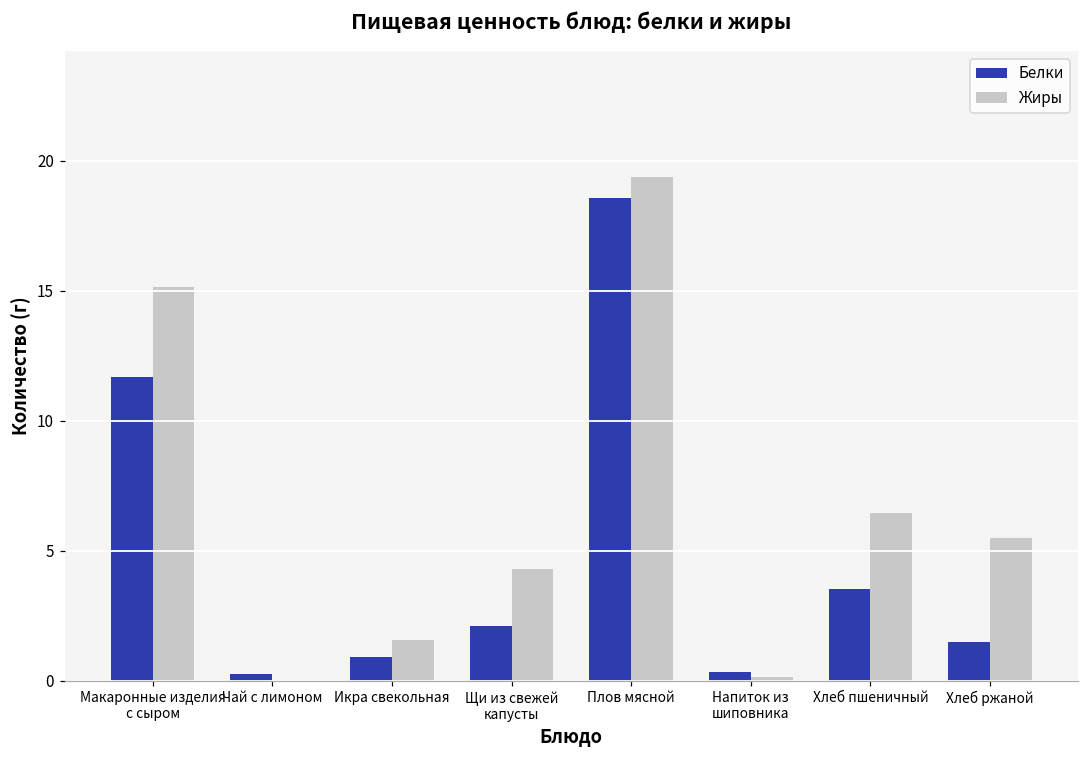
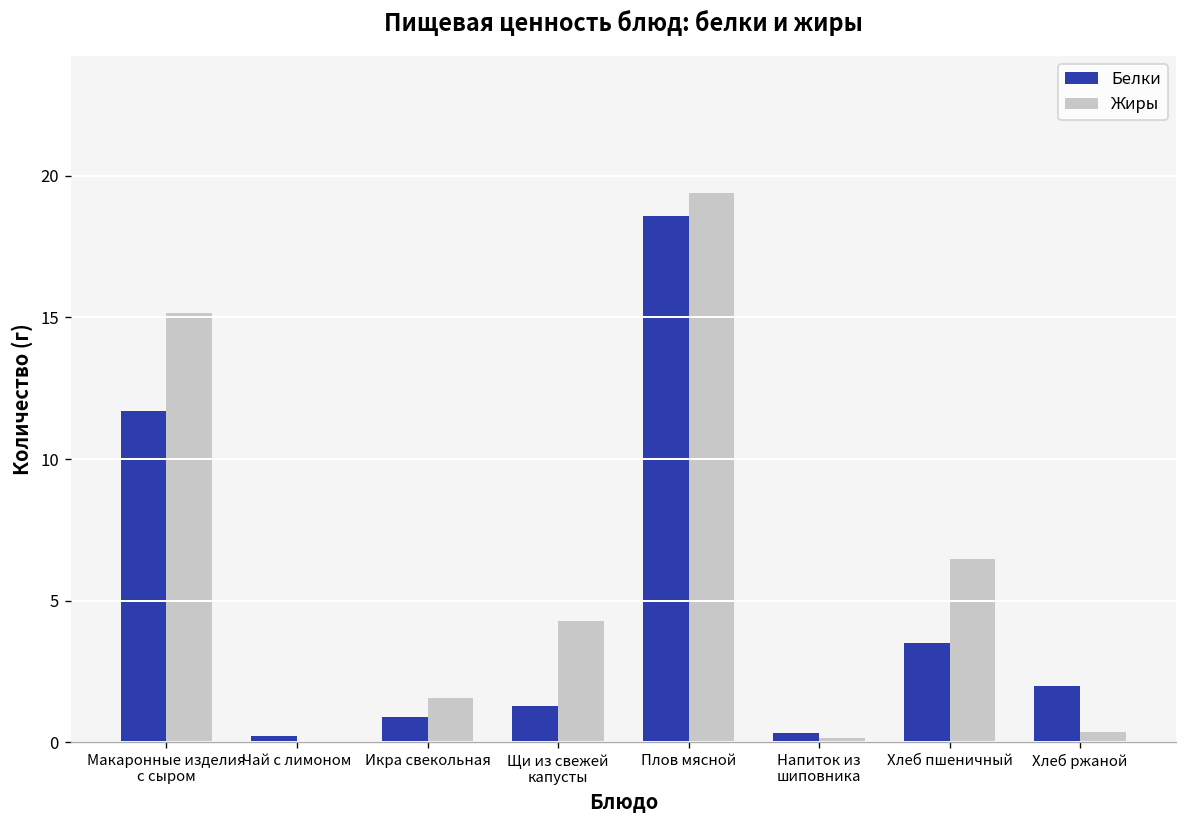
Белки, Щи из свежей капусты: 2.1 -> 1.3
Белки, Хлеб ржаной: 1.5 -> 2.0
Жиры, Хлеб ржаной: 5.5 -> 0.4
